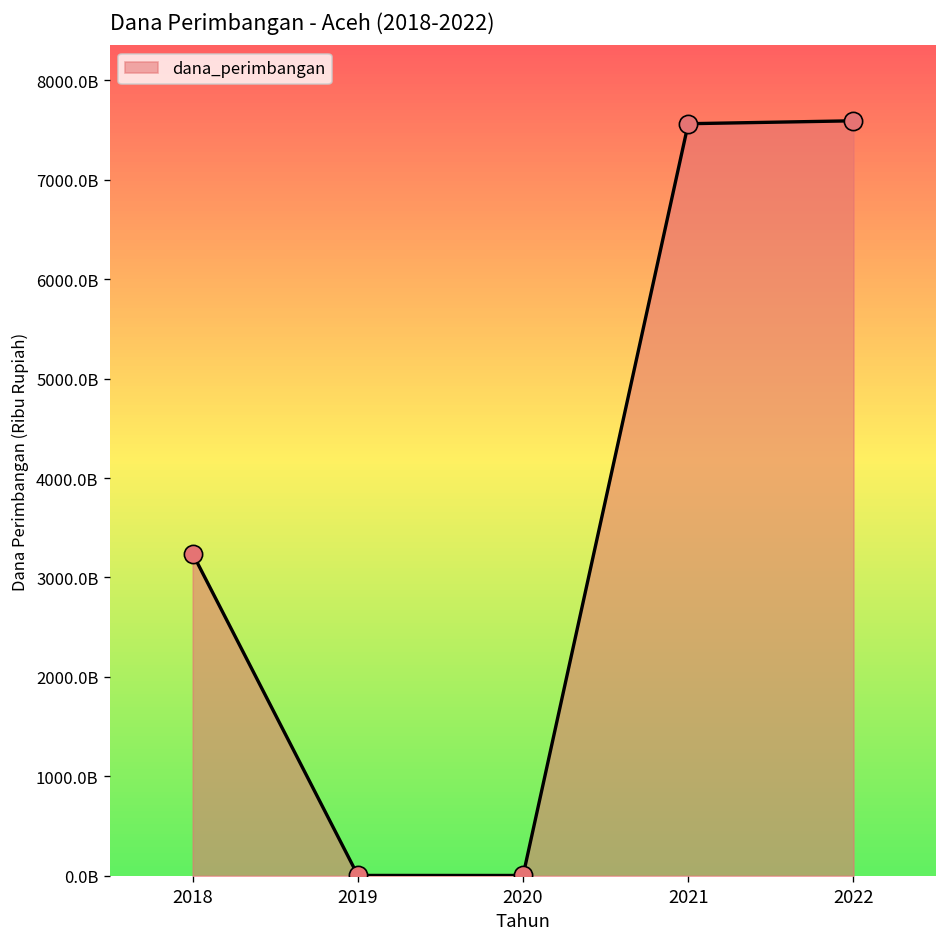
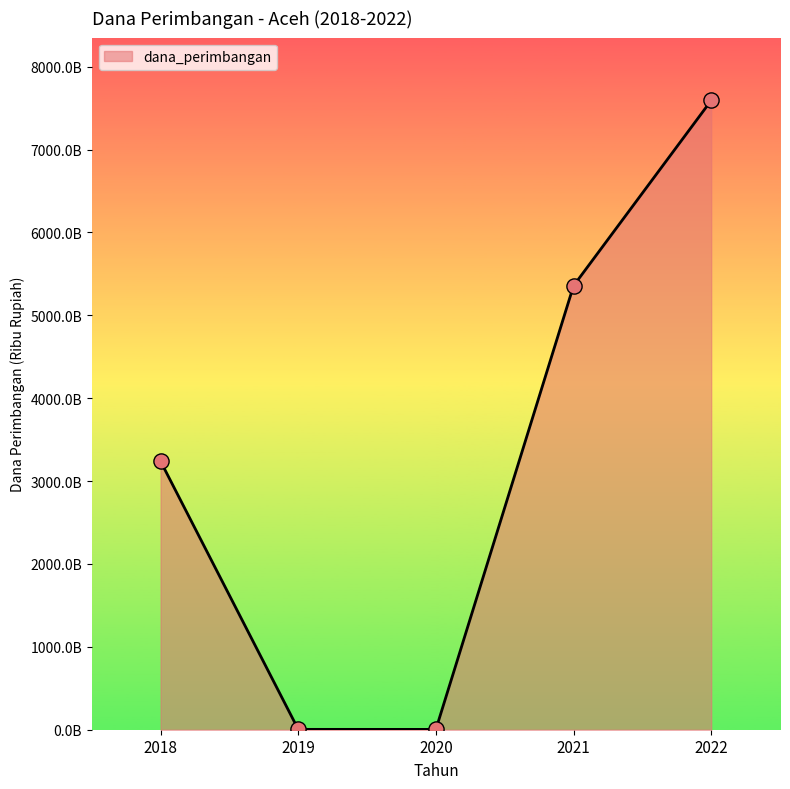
2021: 7600000000000 -> 5400000000000
